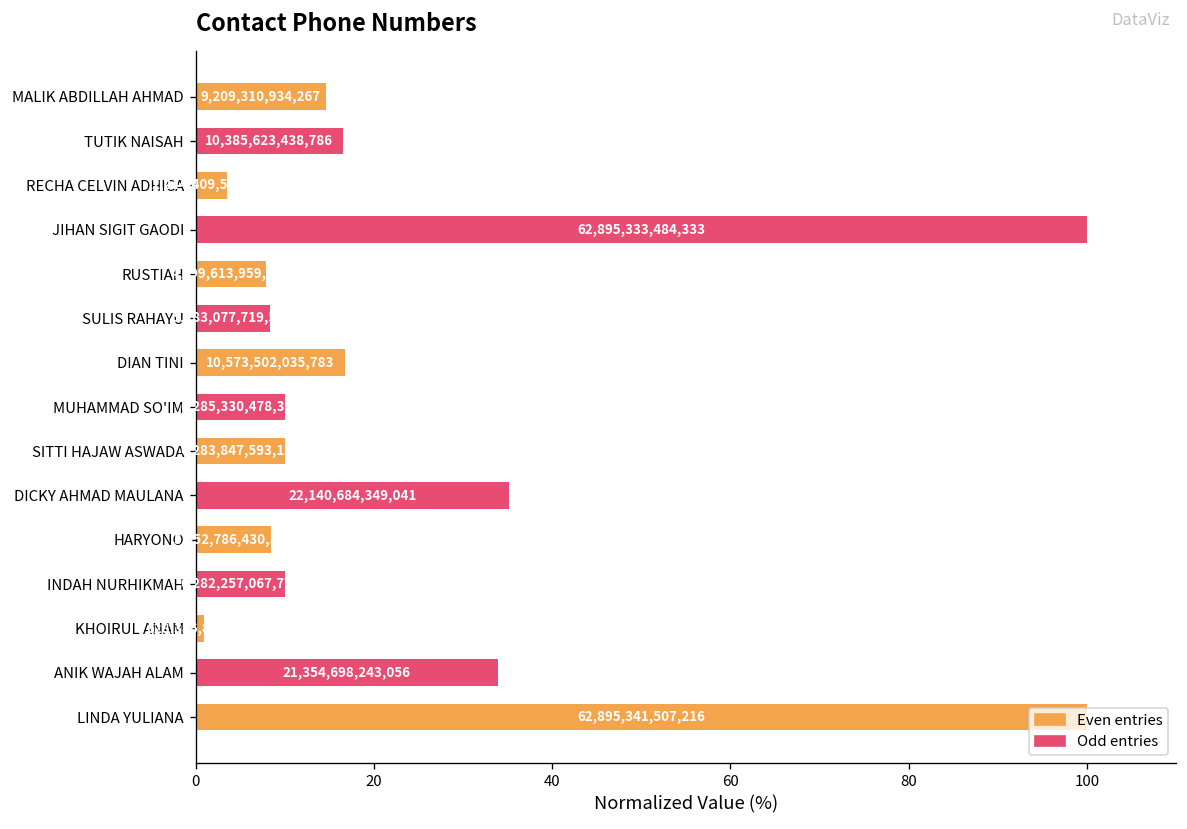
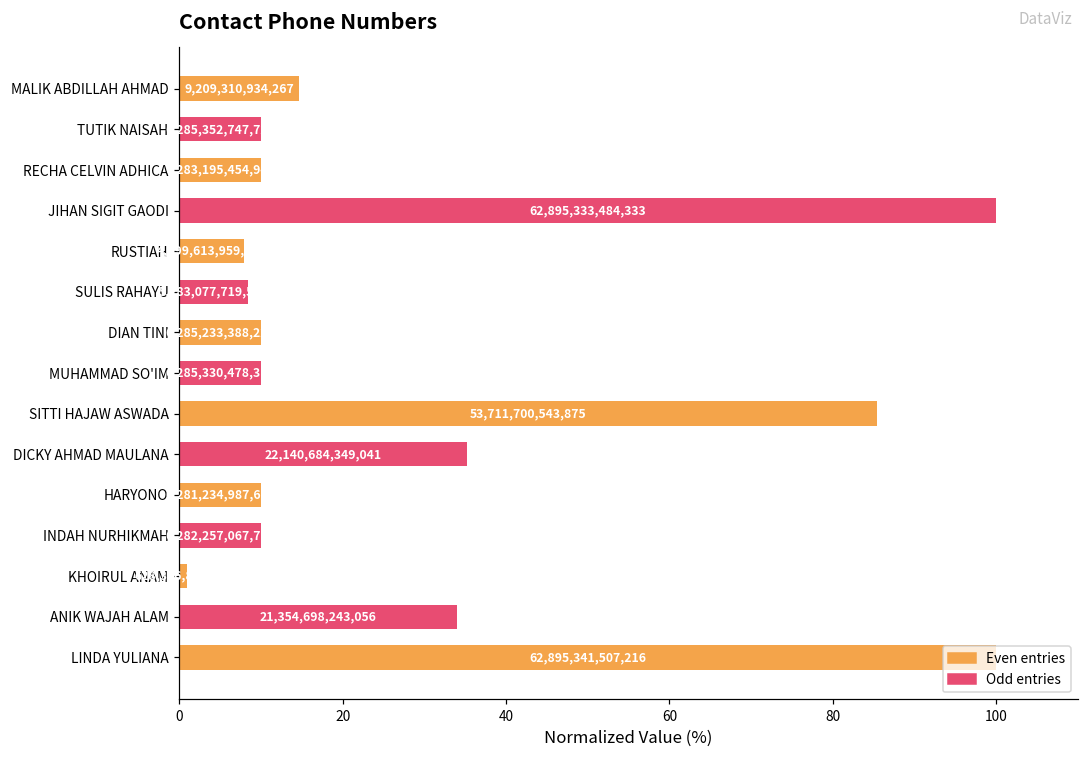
TUTIK NAISAH: 10,385,623,438,786 -> 6,285,352,747,728
RECHA CELVIN ADHICA: 4 -> 10
DIAN TINI: 10,573,502,035,783 -> 6,285,233,388,220
SITTI HAJAW ASWADA: 6,283,847,593,132 -> 53,711,700,543,875
HARYONO: 5,352,786,430,386 -> 6,281,234,987,606
